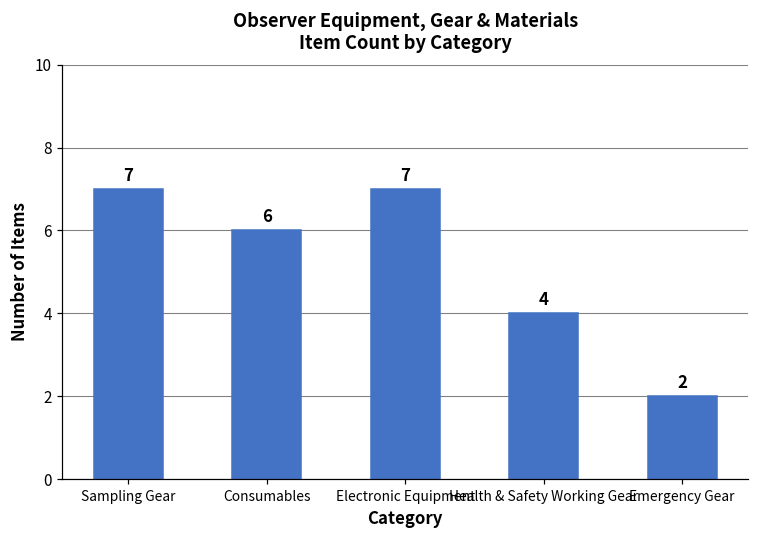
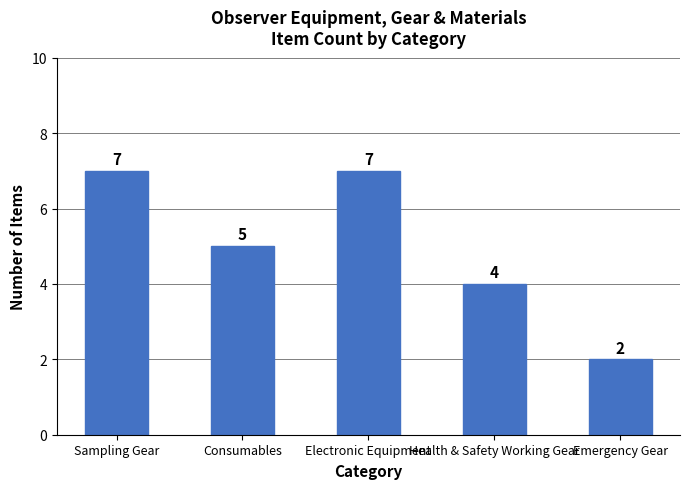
Consumables: 6 -> 5
